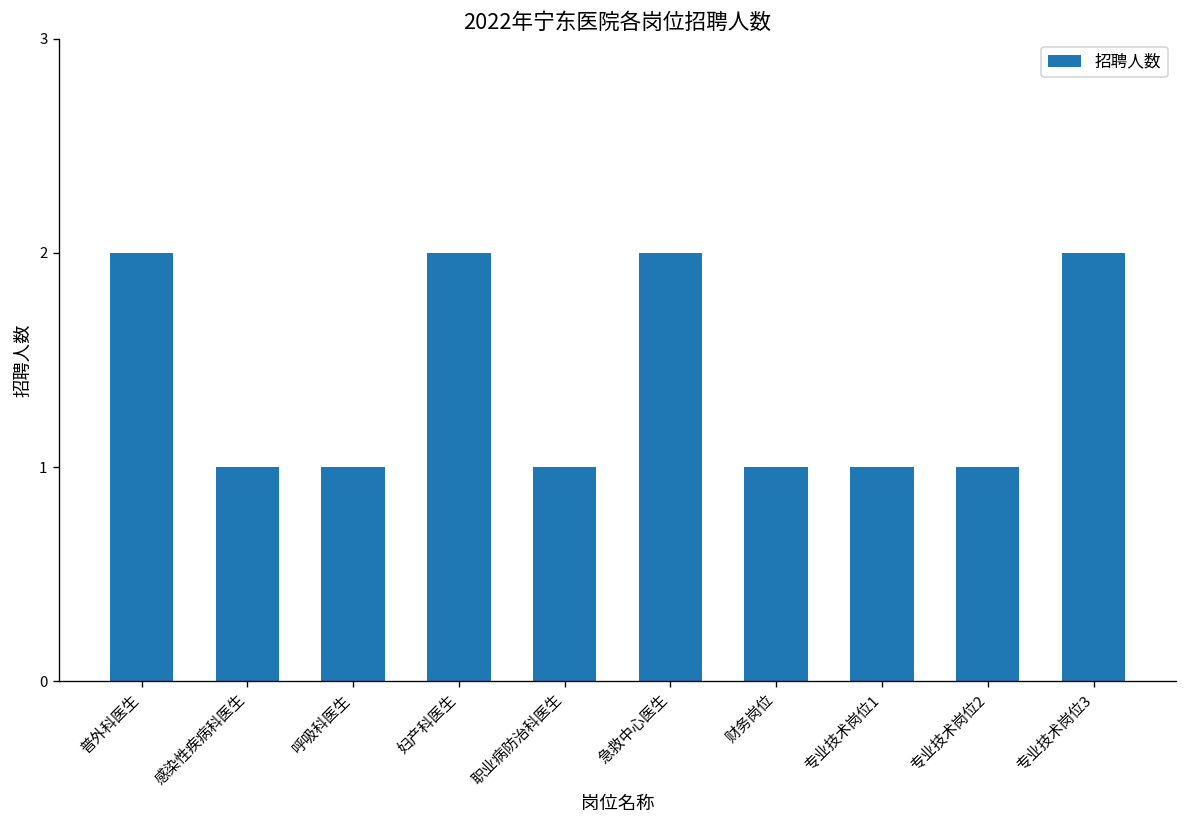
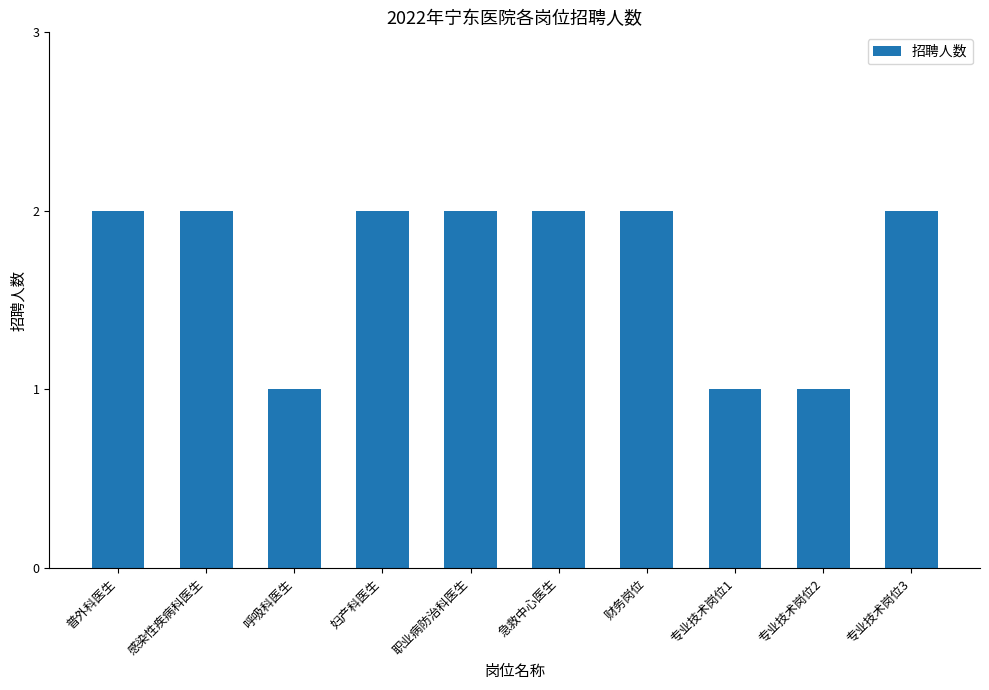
感染性疾病科医生: 1 -> 2
职业病防治科医生: 1 -> 2
财务岗位: 1 -> 2
